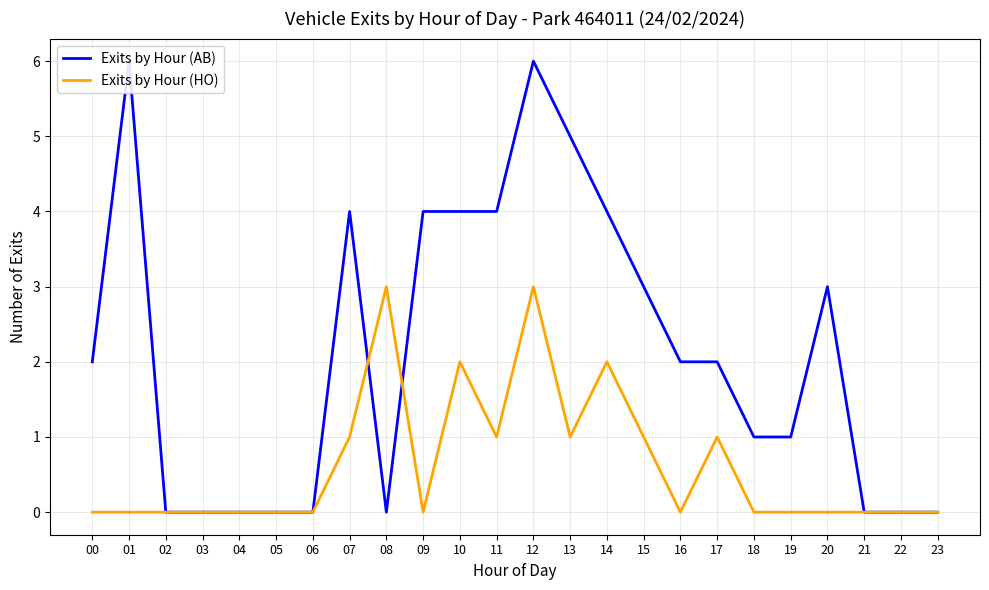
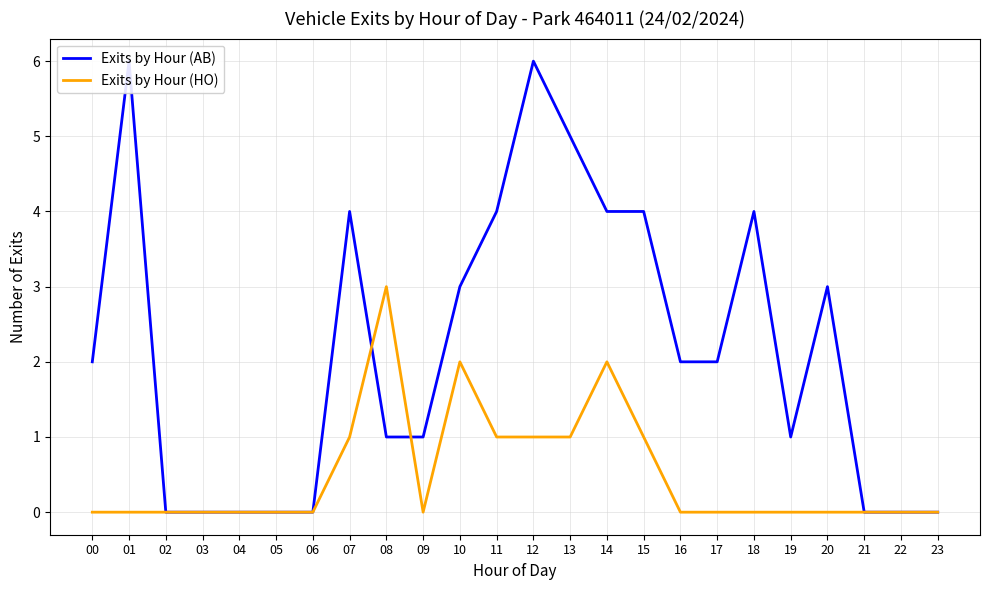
Exits by Hour (AB), 08: 0 -> 1
Exits by Hour (AB), 09: 4 -> 1
Exits by Hour (AB), 10: 4 -> 3
Exits by Hour (HO), 12: 3 -> 1
Exits by Hour (AB), 15: 3 -> 4
Exits by Hour (HO), 17: 1 -> 0
Exits by Hour (AB), 18: 1 -> 4
